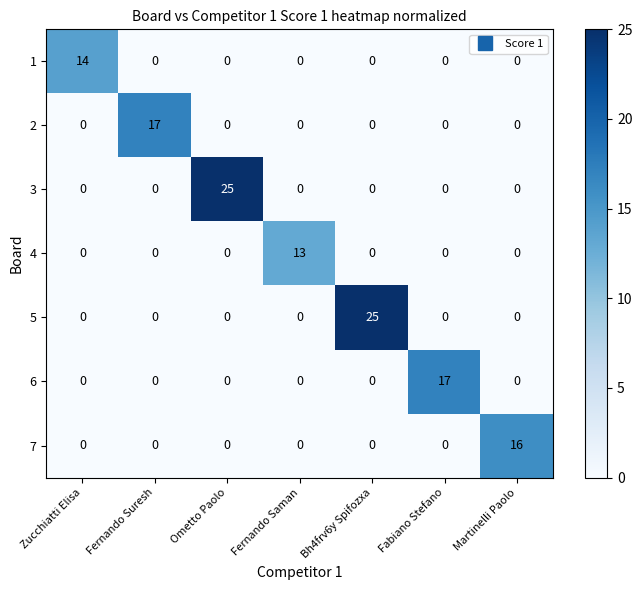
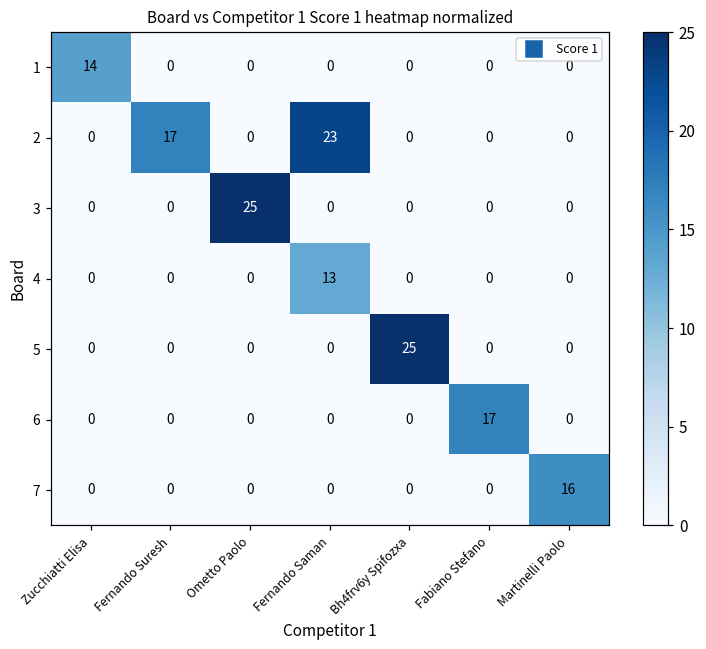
2, Fernando Saman: 0 -> 23
